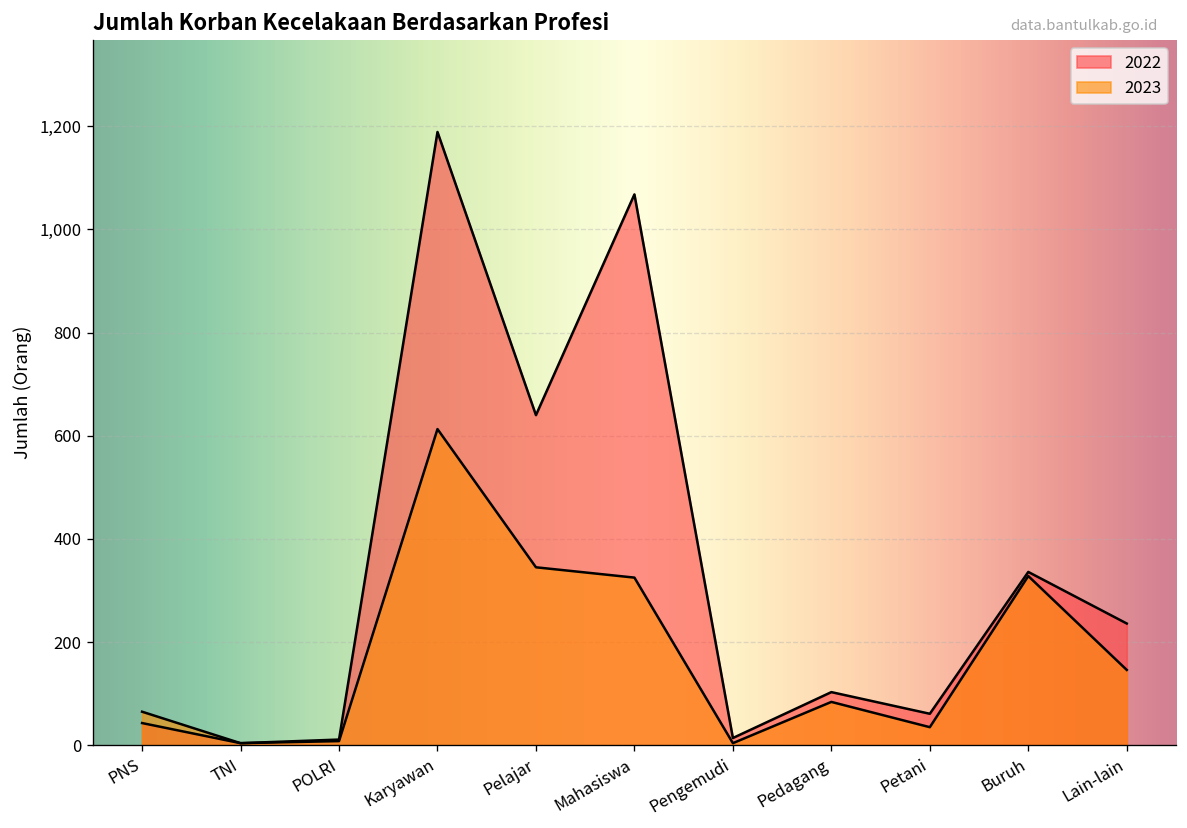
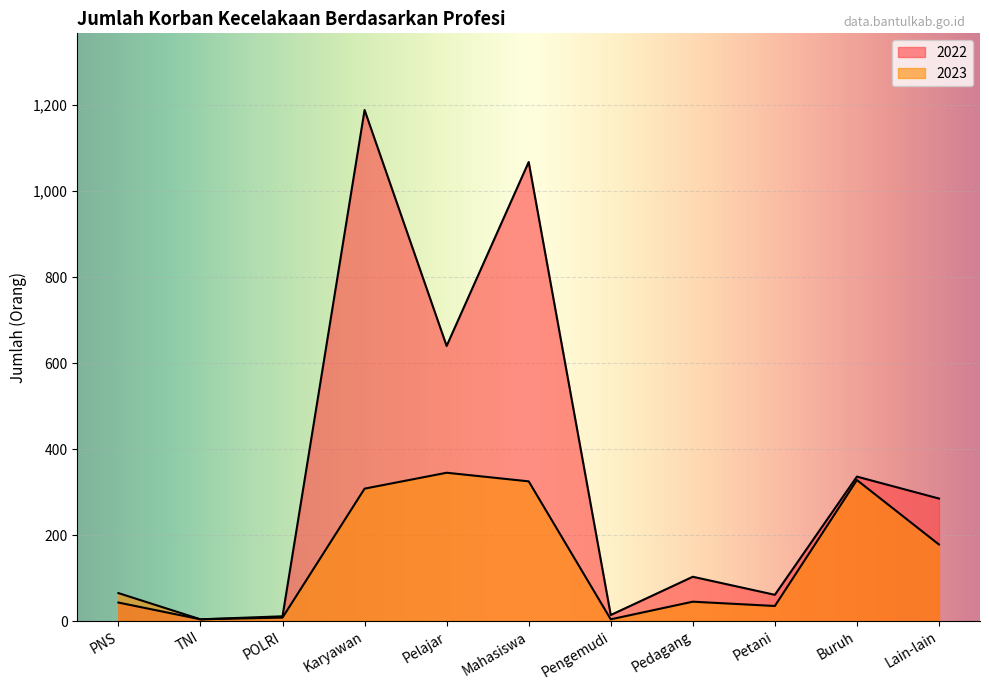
2023, Karyawan: 610 -> 310
2023, Pedagang: 80 -> 50
2022, Lain-lain: 240 -> 290
2023, Lain-lain: 150 -> 180
